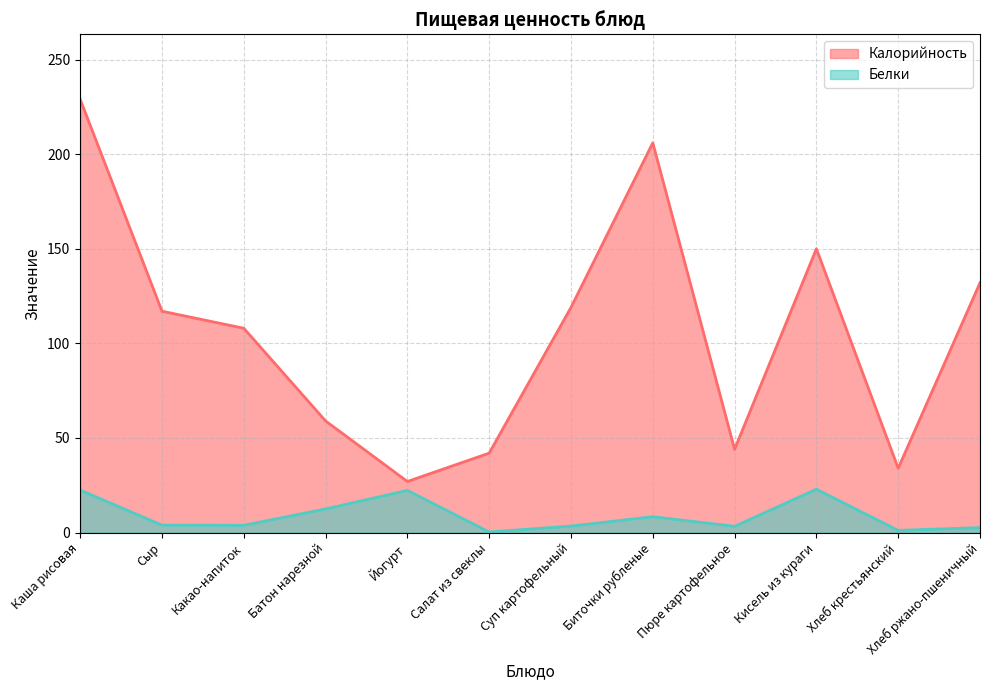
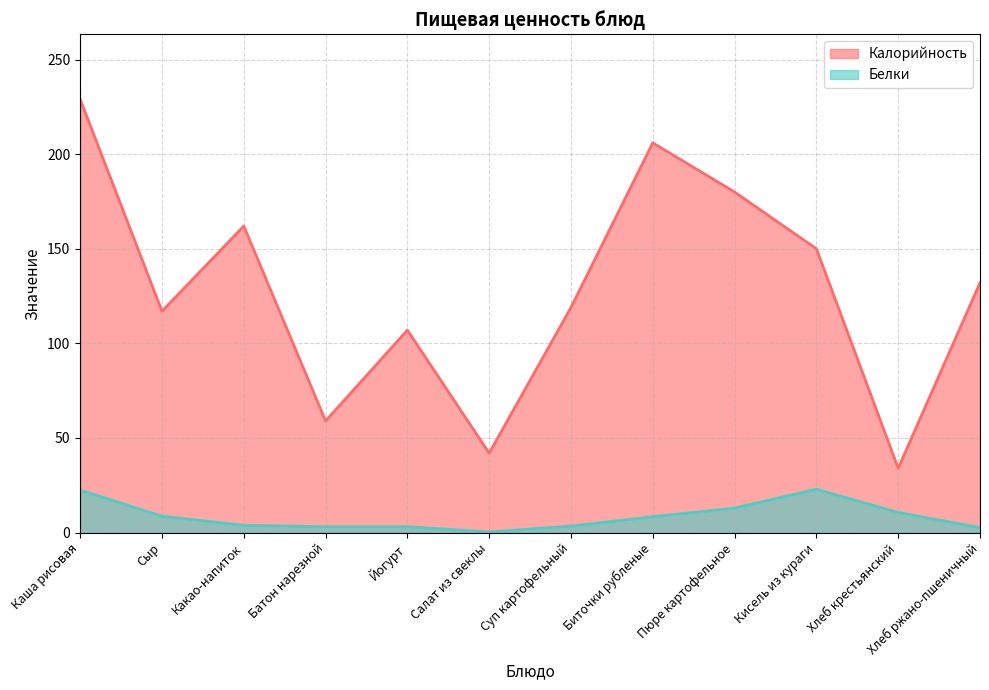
Белки, Сыр: 4 -> 9
Калорийность, Какао-напиток: 108 -> 162
Белки, Батон нарезной: 13 -> 3
Калорийность, Йогурт: 27 -> 107
Белки, Йогурт: 22 -> 3
Калорийность, Пюре картофельное: 44 -> 180
Белки, Пюре картофельное: 3 -> 13
Белки, Хлеб крестьянский: 1 -> 11
